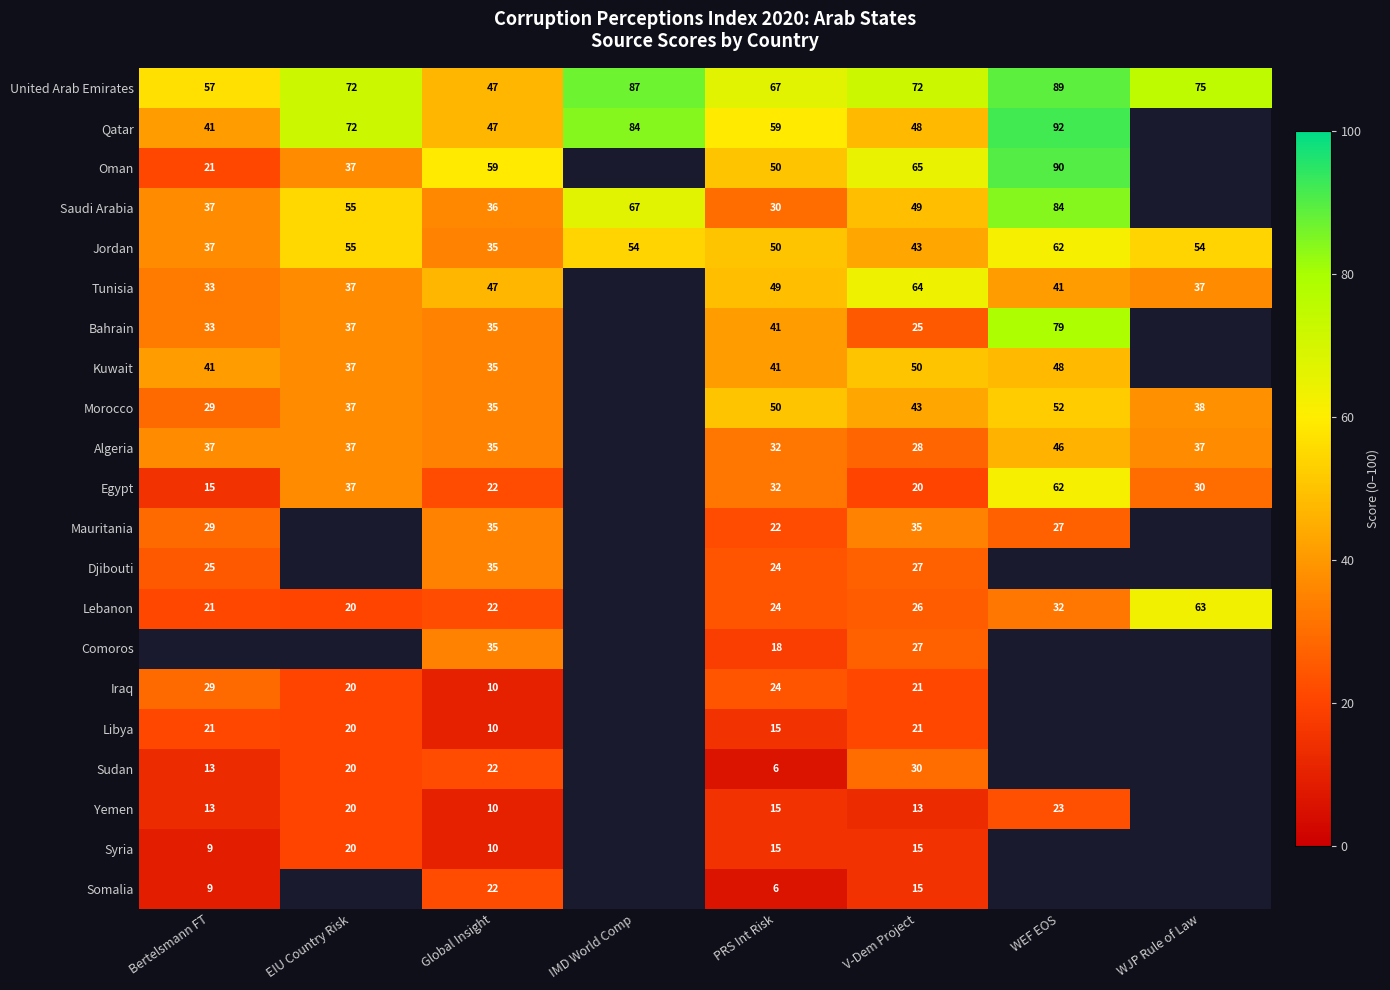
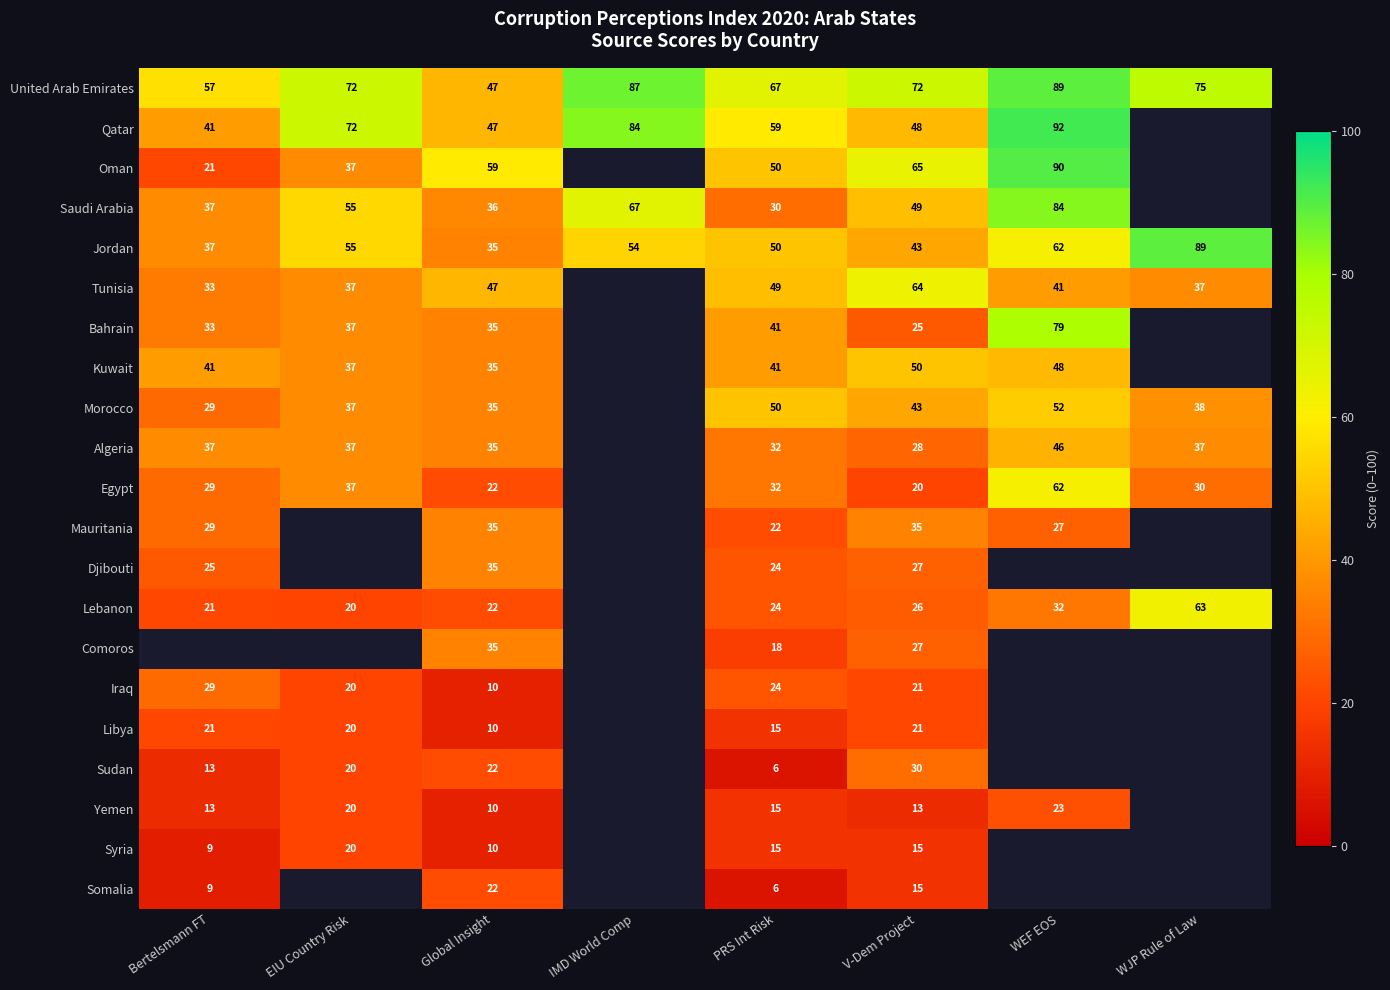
Jordan, WJP Rule of Law: 54 -> 89
Egypt, Bertelsmann FT: 15 -> 29
